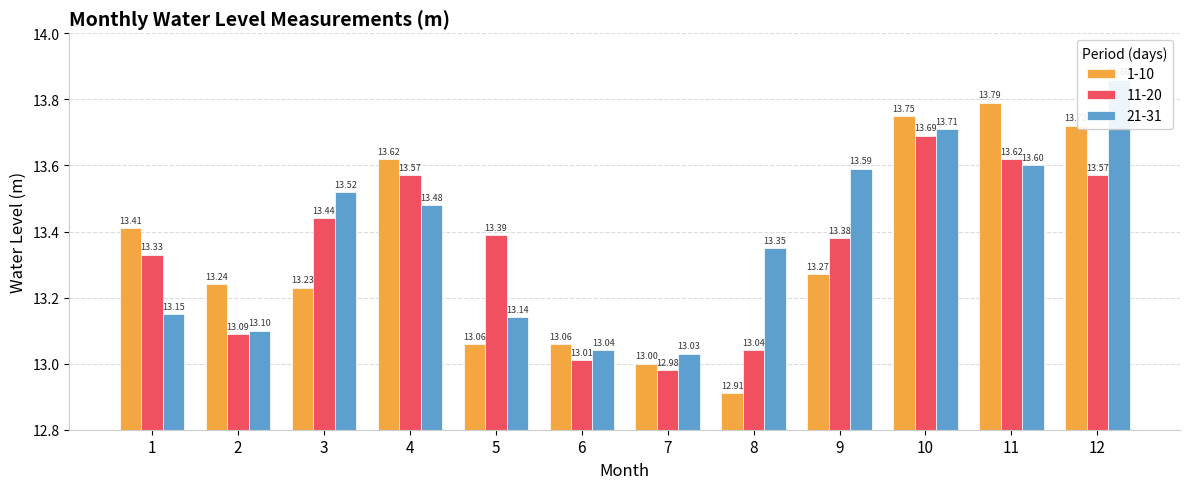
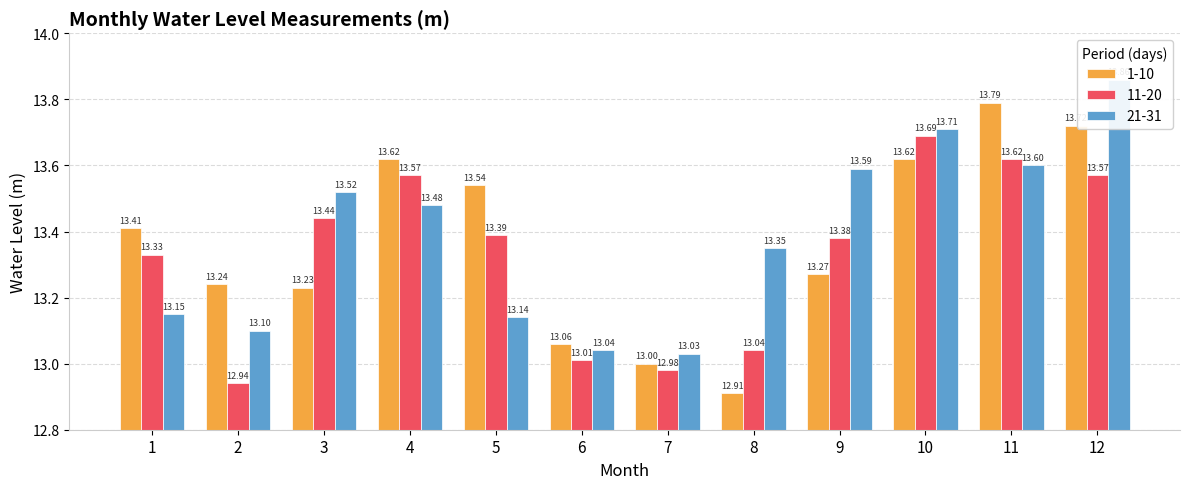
11-20, 2: 13.09 -> 12.94
1-10, 5: 13.06 -> 13.54
1-10, 10: 13.75 -> 13.62
